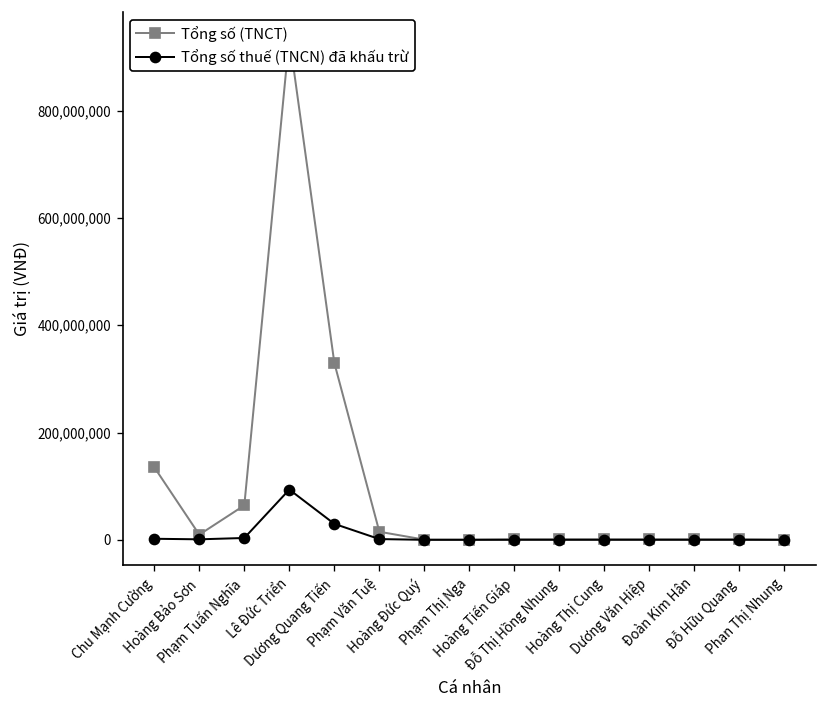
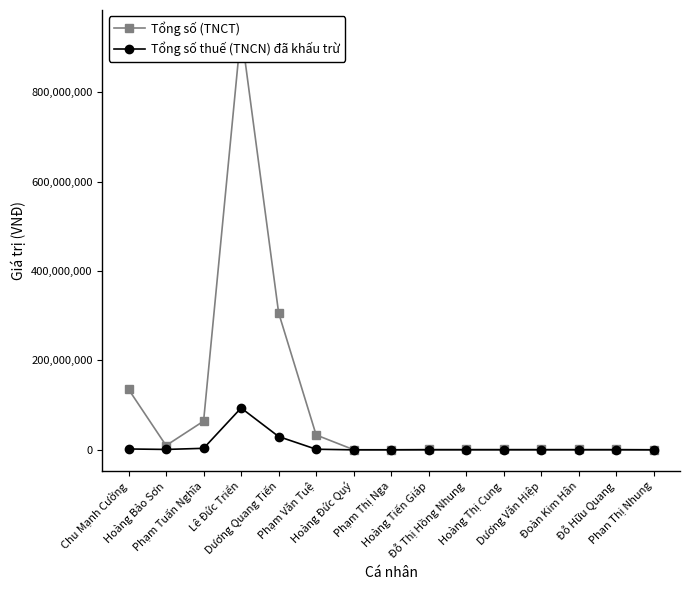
Tổng số (TNCT), Dương Quang Tiến: 330,000,000 -> 310,000,000
Tổng số (TNCT), Phạm Văn Tuệ: 20,000,000 -> 30,000,000
